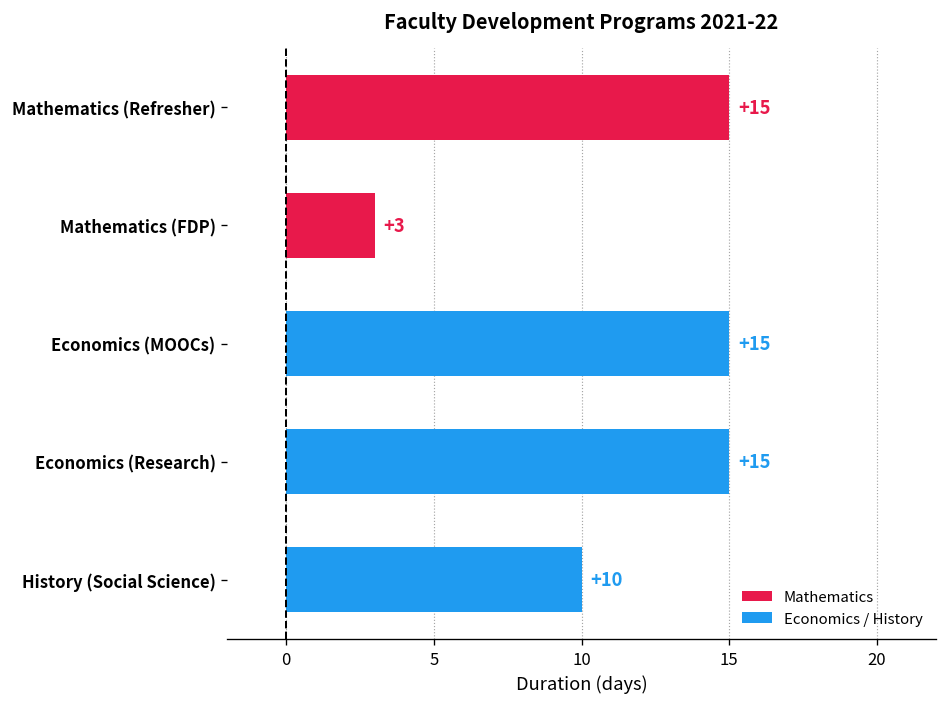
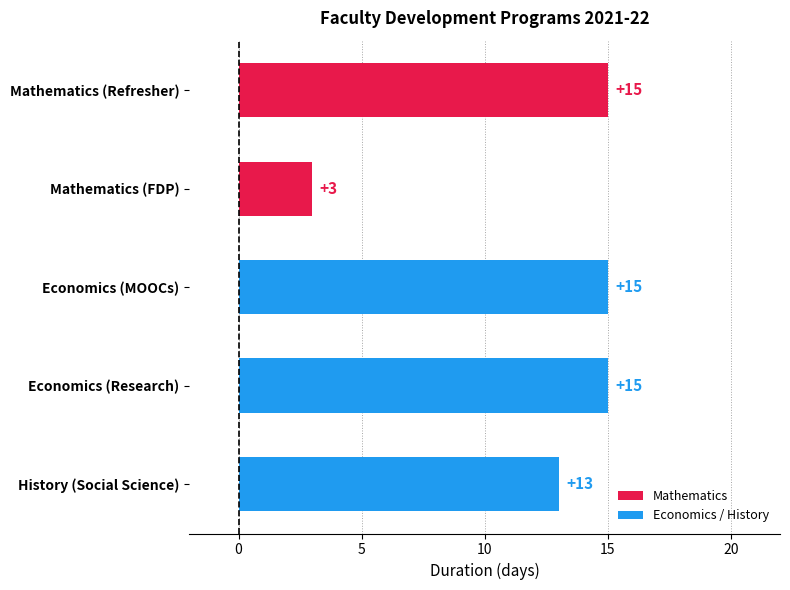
History (Social Science): +10 -> +13
